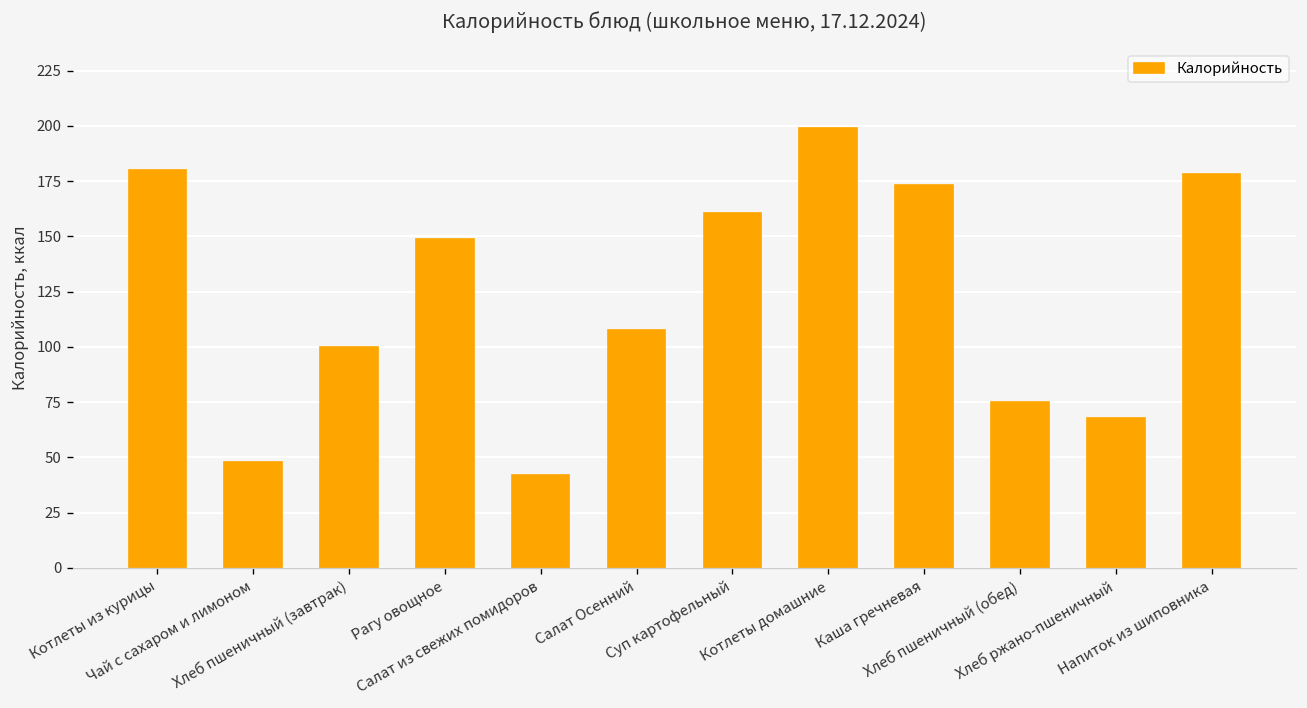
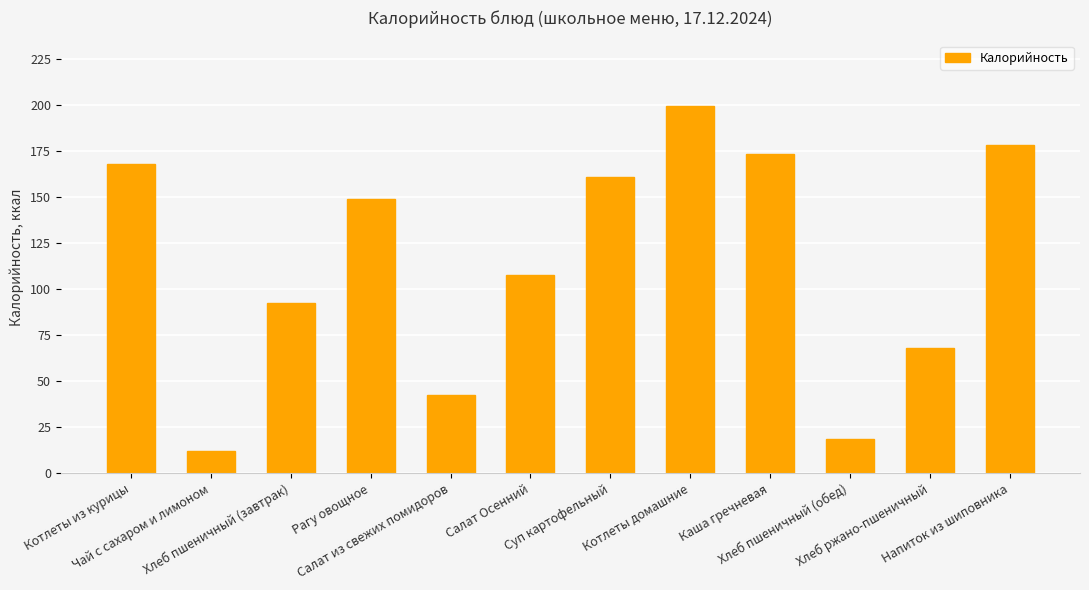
Котлеты из курицы: 180 -> 168
Чай с сахаром и лимоном: 48 -> 12
Хлеб пшеничный (завтрак): 100 -> 92
Хлеб пшеничный (обед): 75 -> 19
